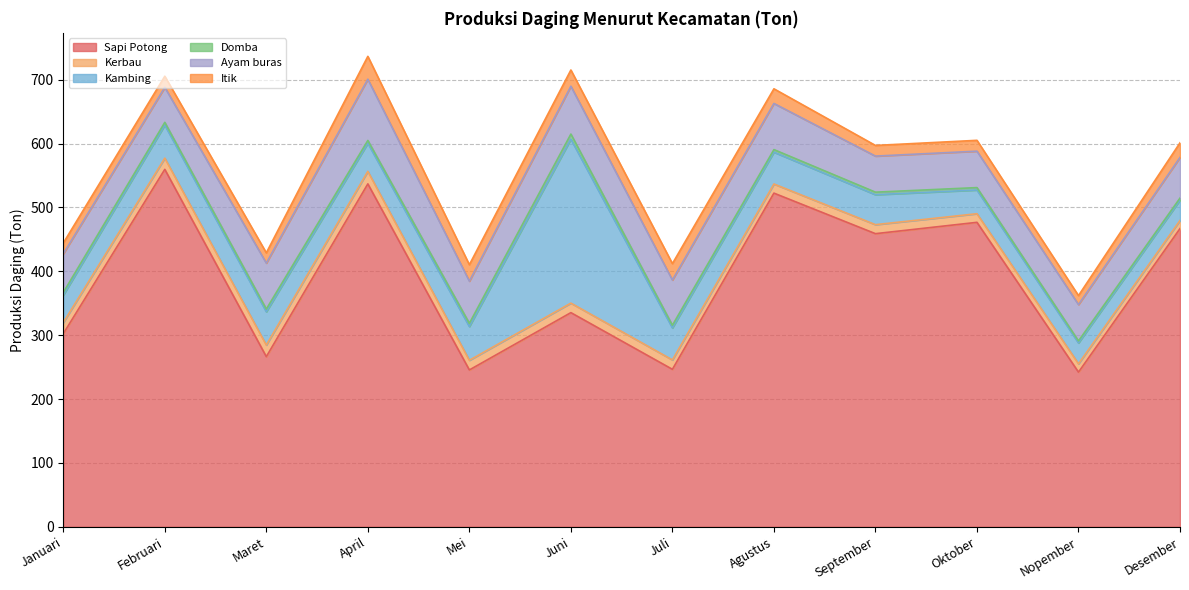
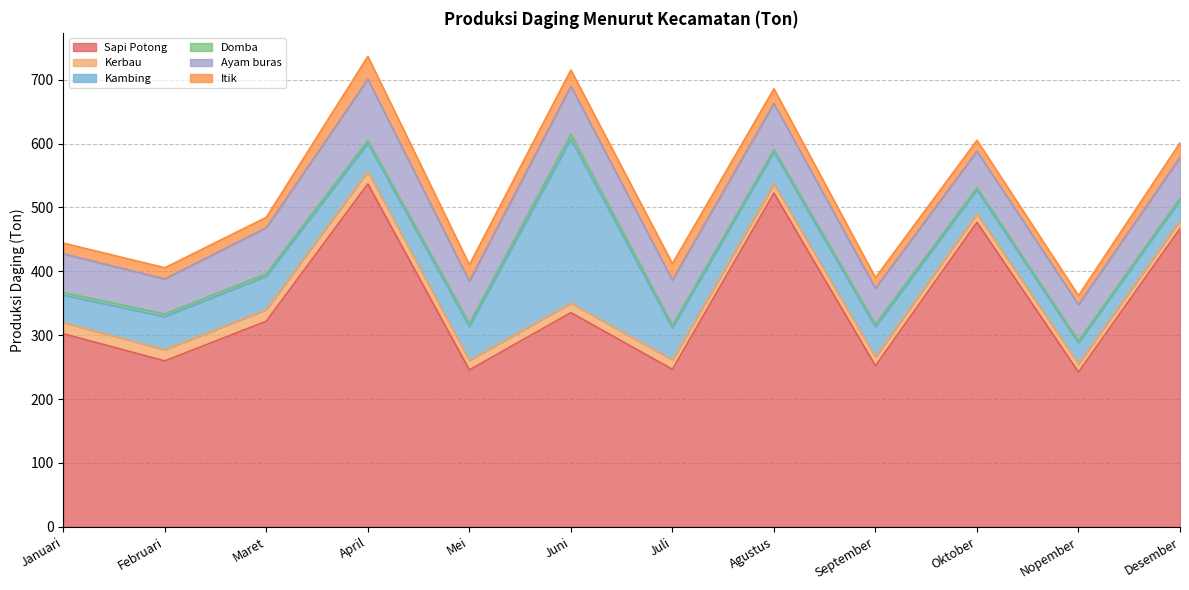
Sapi Potong, Februari: 560 -> 260
Sapi Potong, Maret: 270 -> 320
Sapi Potong, September: 460 -> 250
